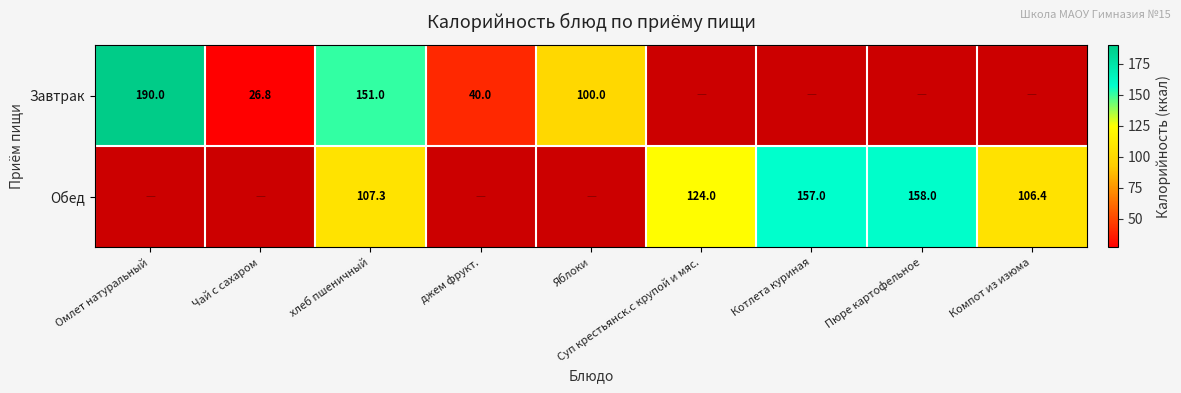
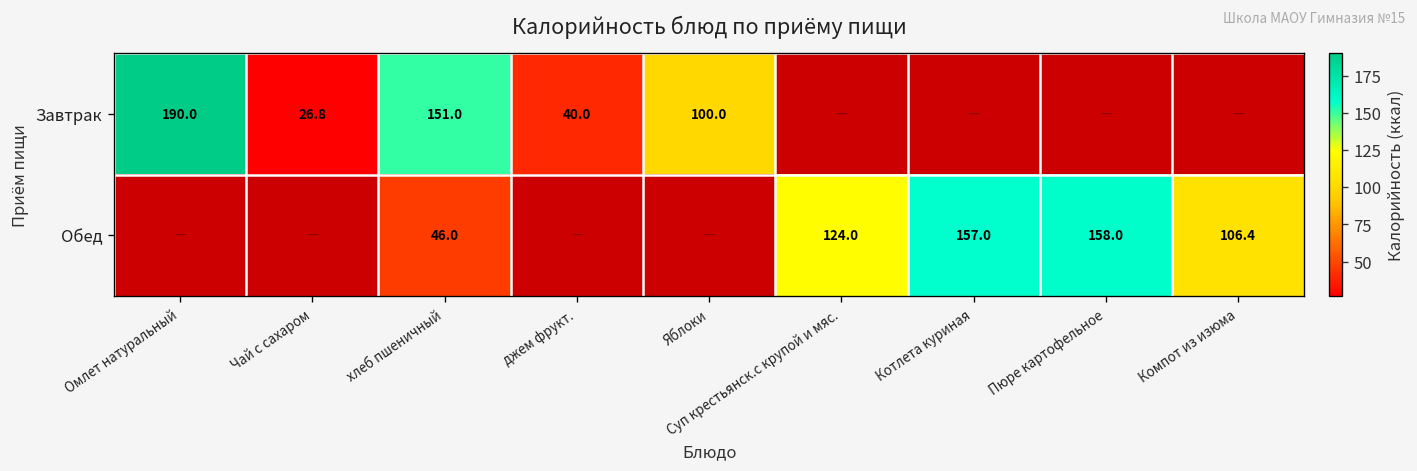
Обед, хлеб пшеничный: 107.3 -> 46.0
